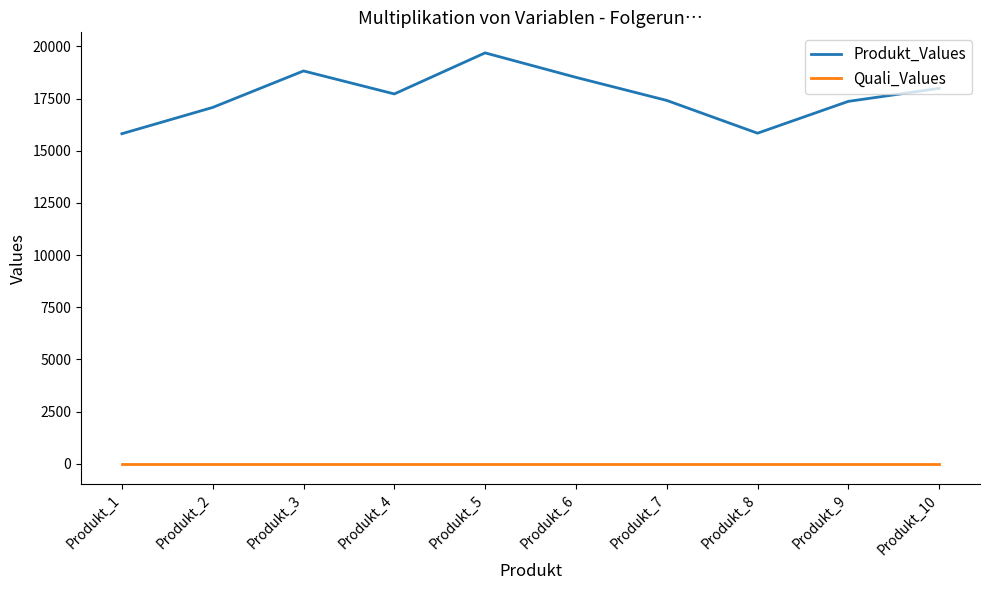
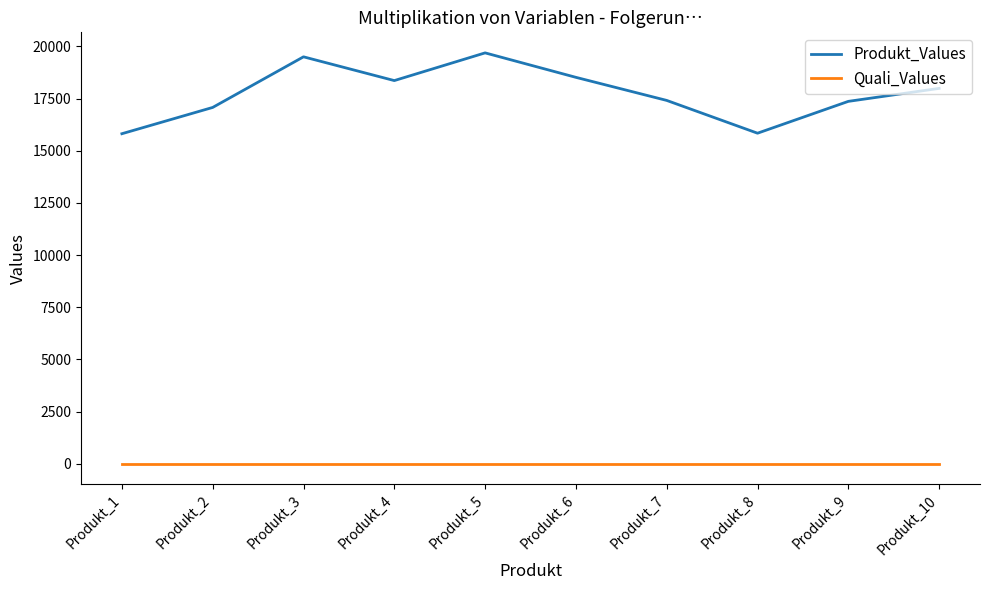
Produkt_Values, Produkt_3: 18800 -> 19500
Produkt_Values, Produkt_4: 17700 -> 18400
